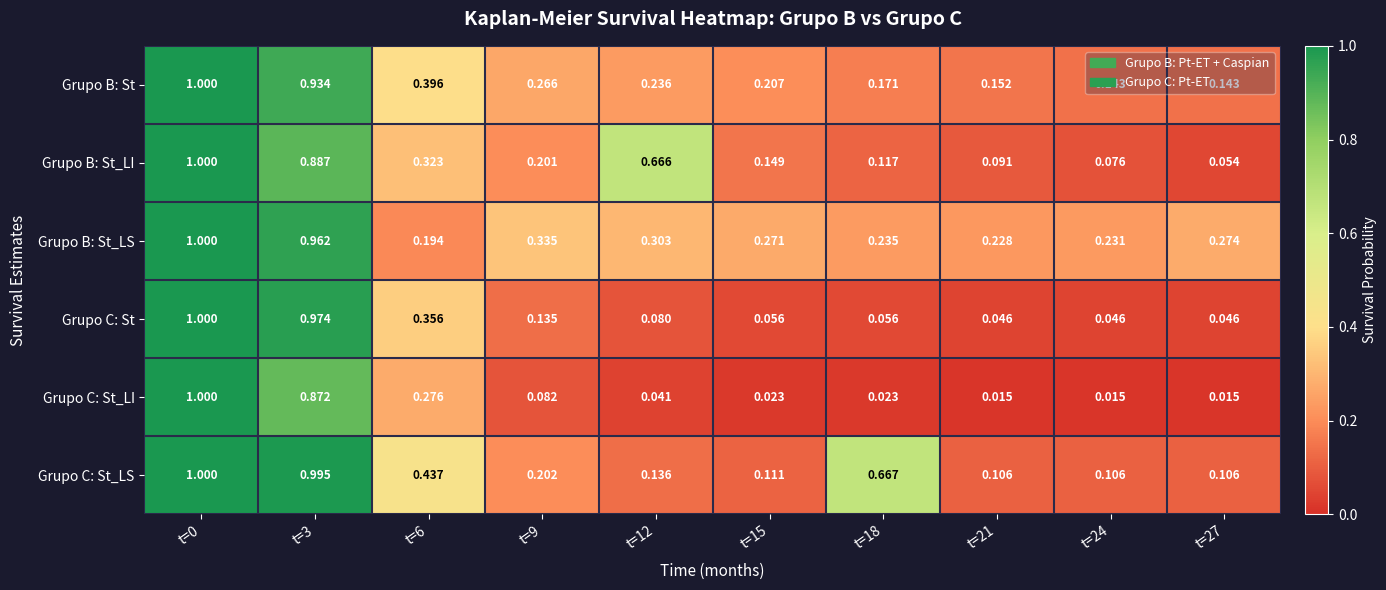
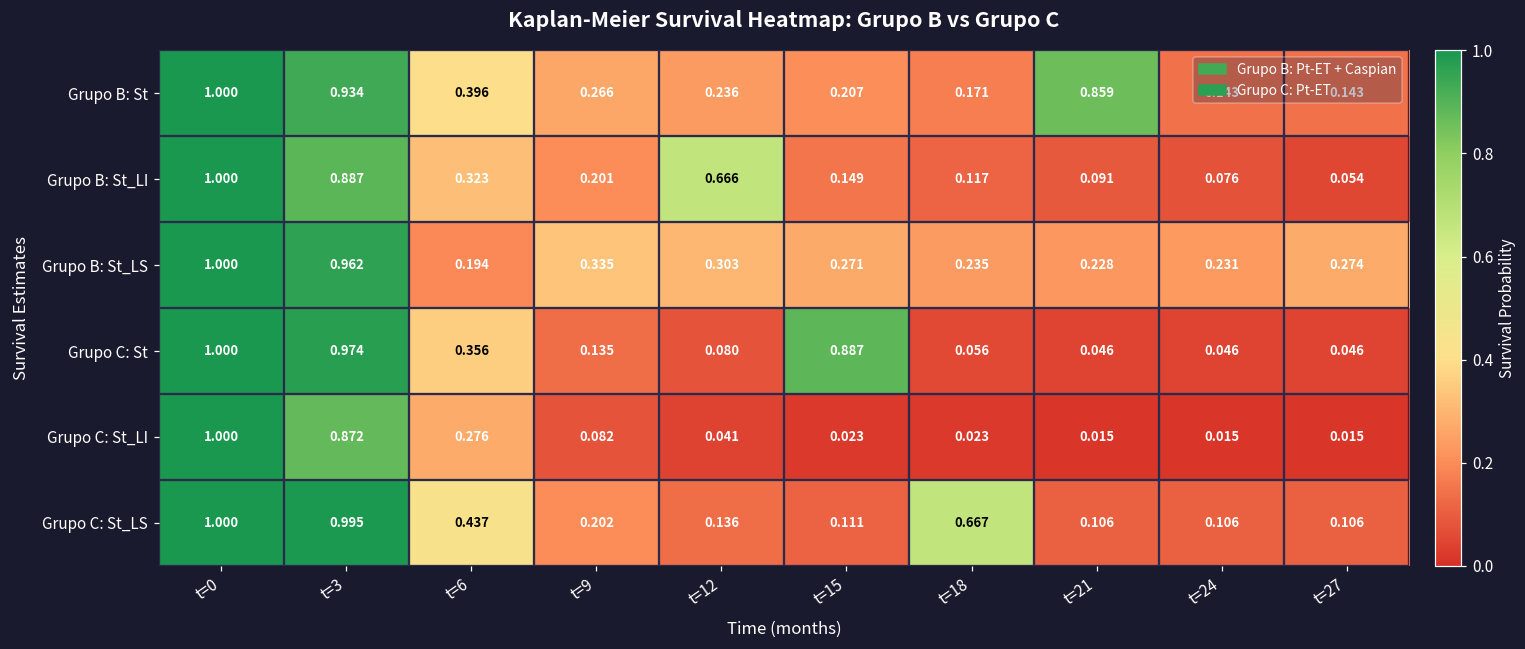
Grupo B: St, t=21: 0.152 -> 0.859
Grupo C: St, t=15: 0.056 -> 0.887
